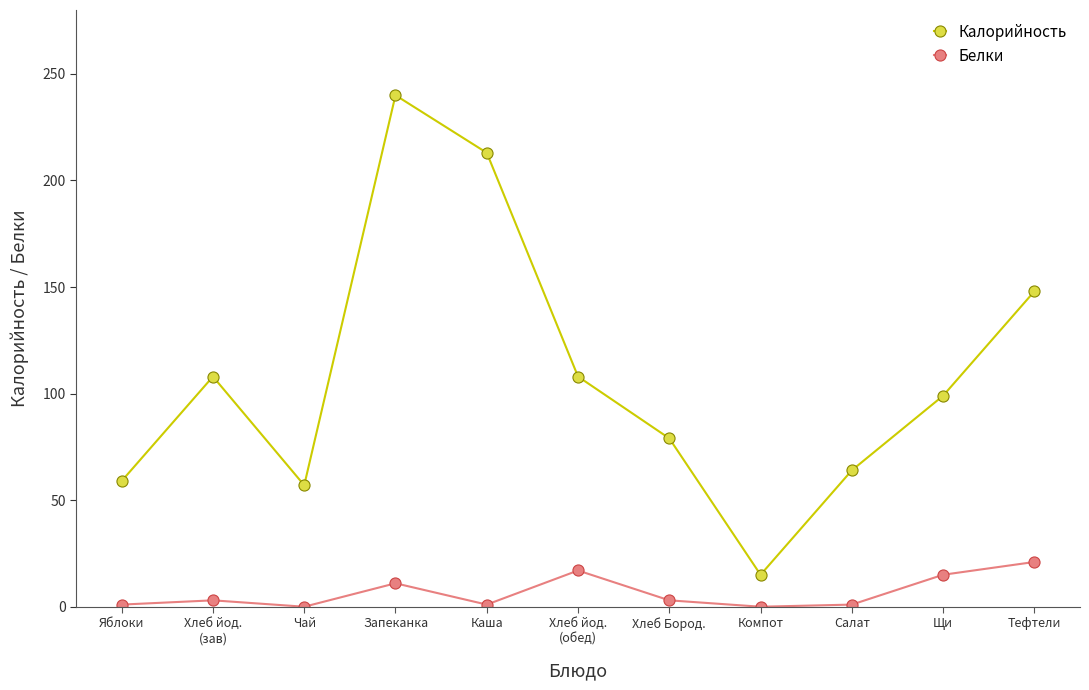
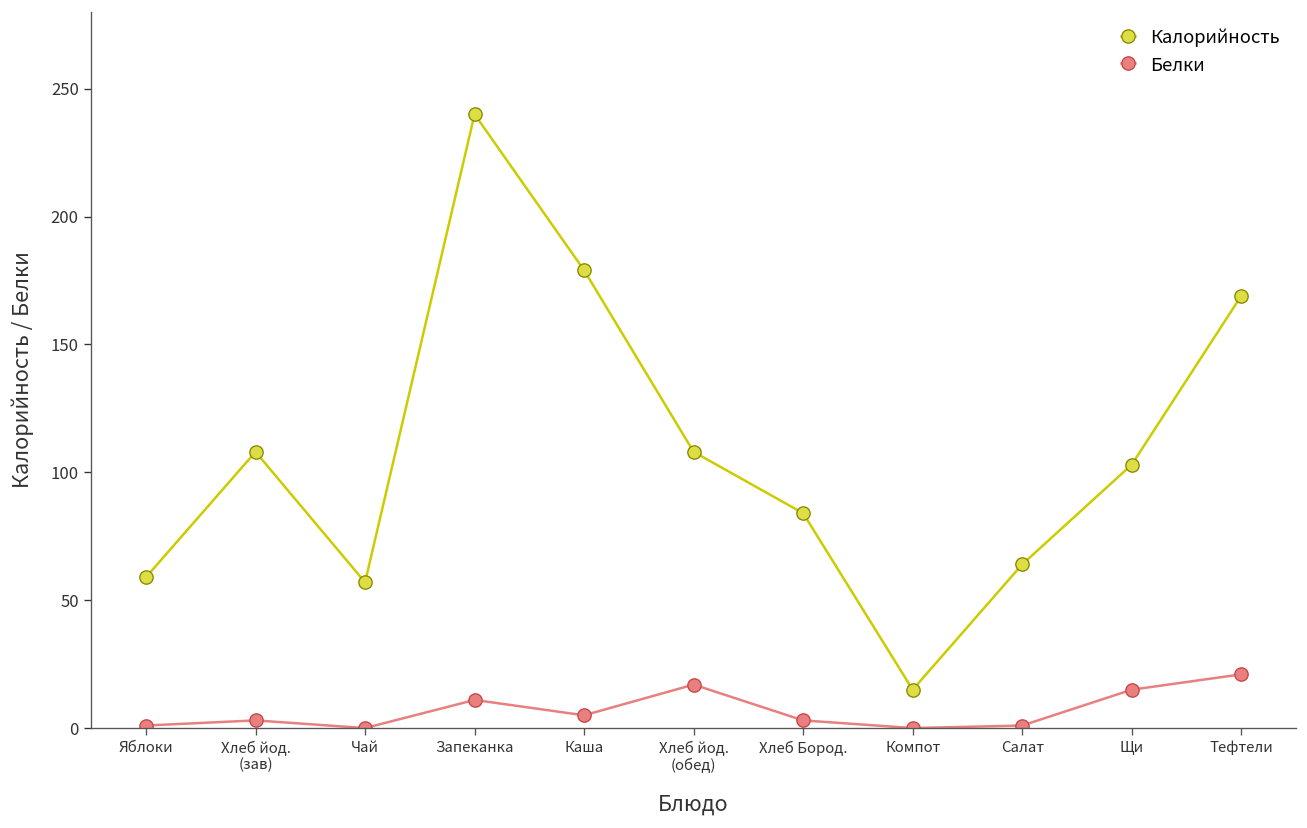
Калорийность, Каша: 213 -> 179
Белки, Каша: 1 -> 5
Калорийность, Хлеб Бород.: 79 -> 84
Калорийность, Щи: 99 -> 103
Калорийность, Тефтели: 148 -> 169
